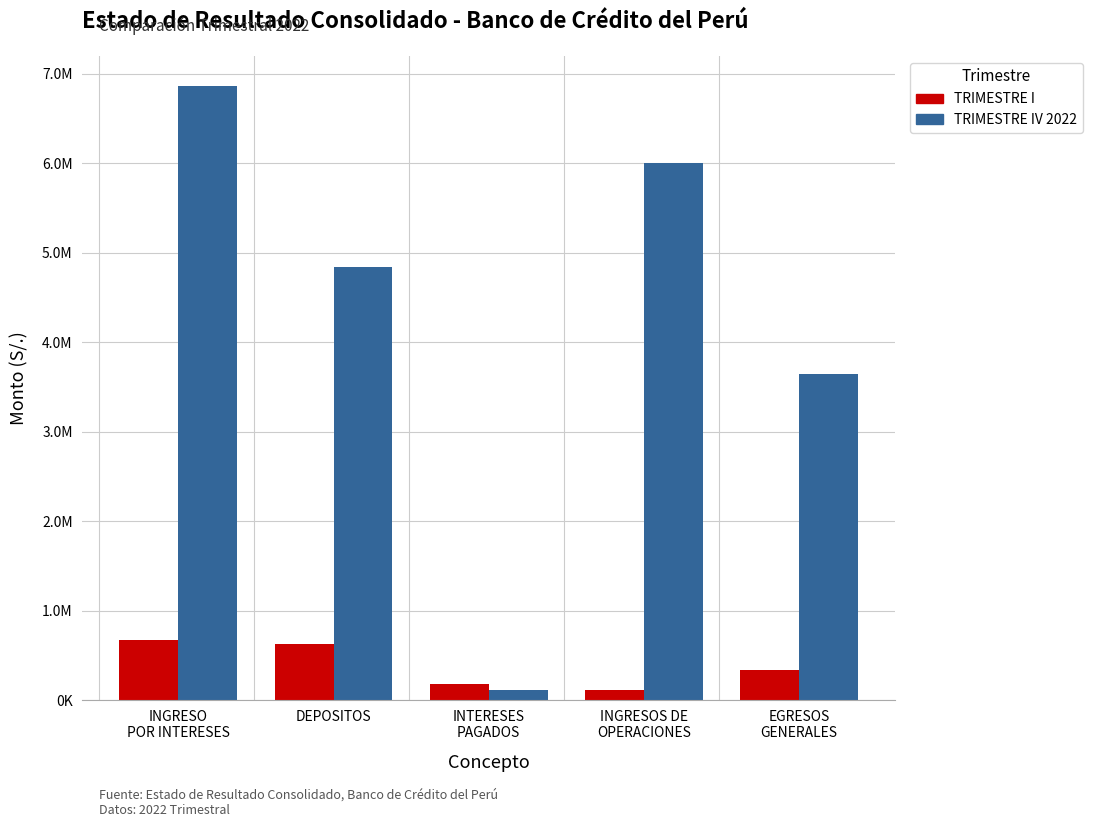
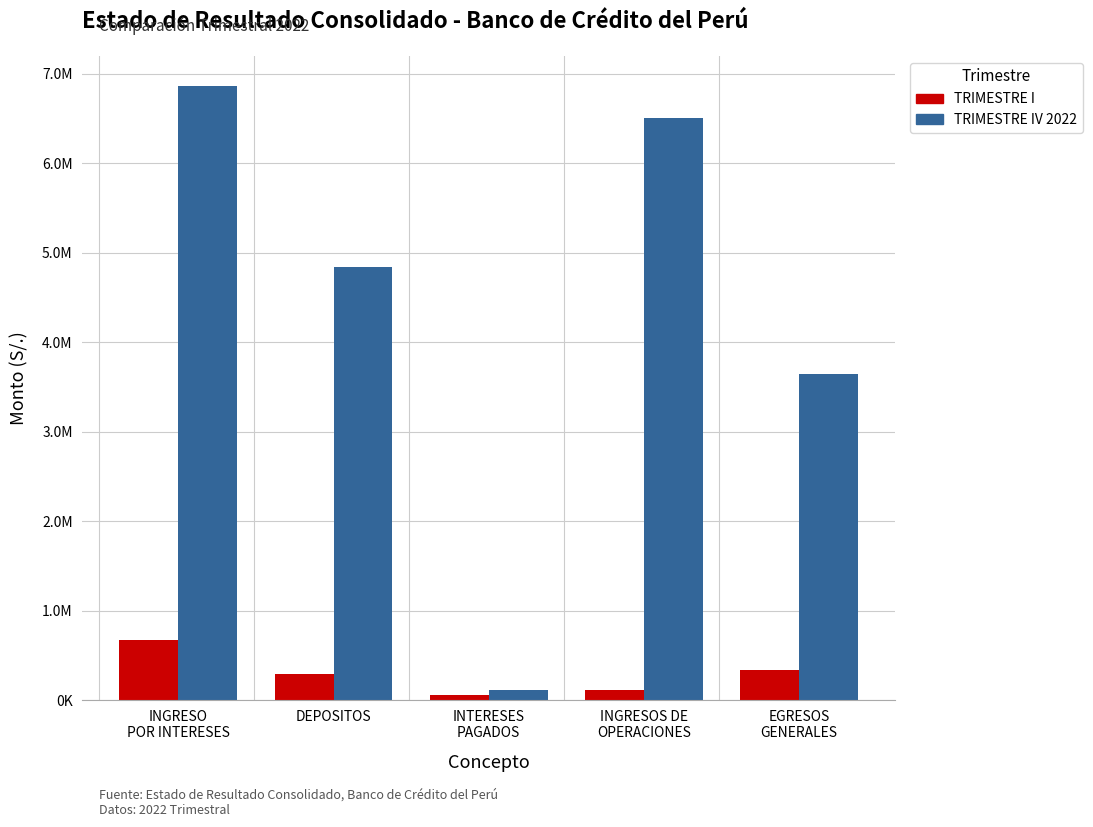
TRIMESTRE I, DEPOSITOS: 600000 -> 300000
TRIMESTRE I, INTERESES PAGADOS: 200000 -> 100000
TRIMESTRE IV 2022, INGRESOS DE OPERACIONES: 6000000 -> 6500000
